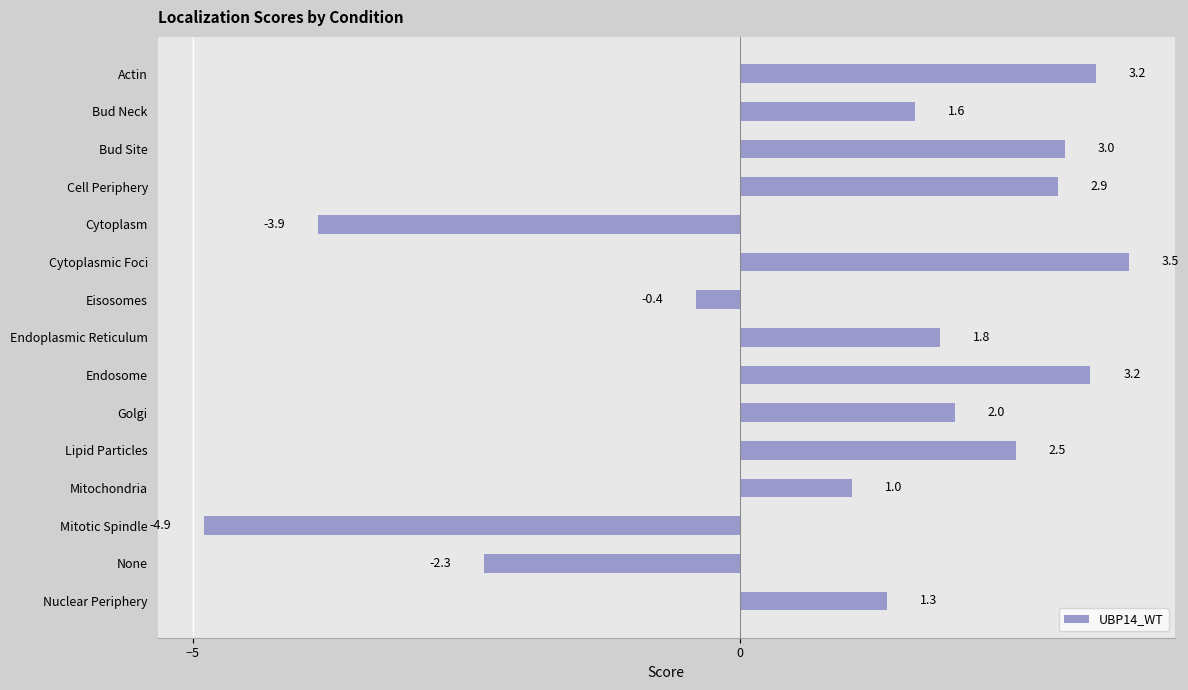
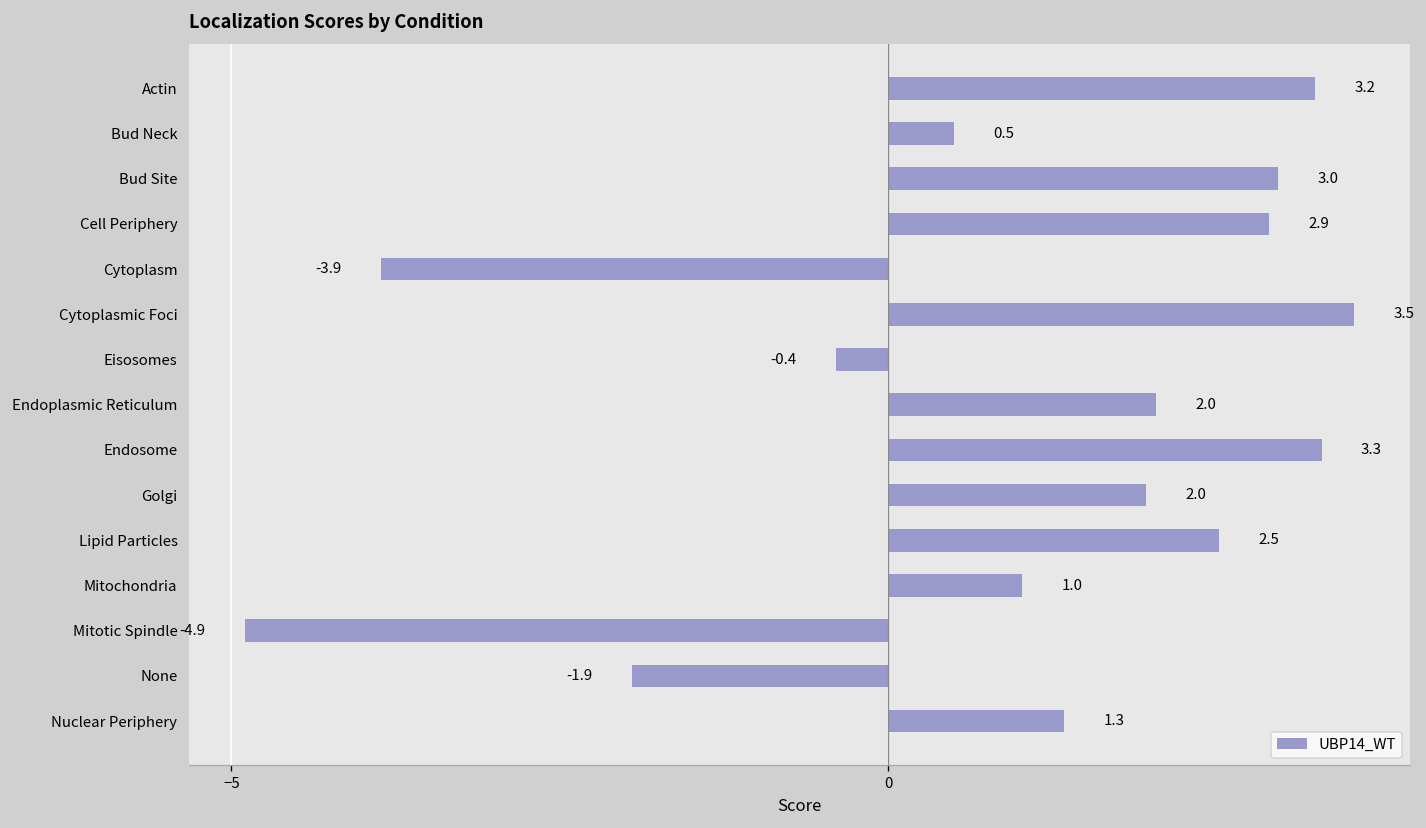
Bud Neck: 1.6 -> 0.5
Endoplasmic Reticulum: 1.8 -> 2.0
Endosome: 3.2 -> 3.3
None: -2.3 -> -1.9
